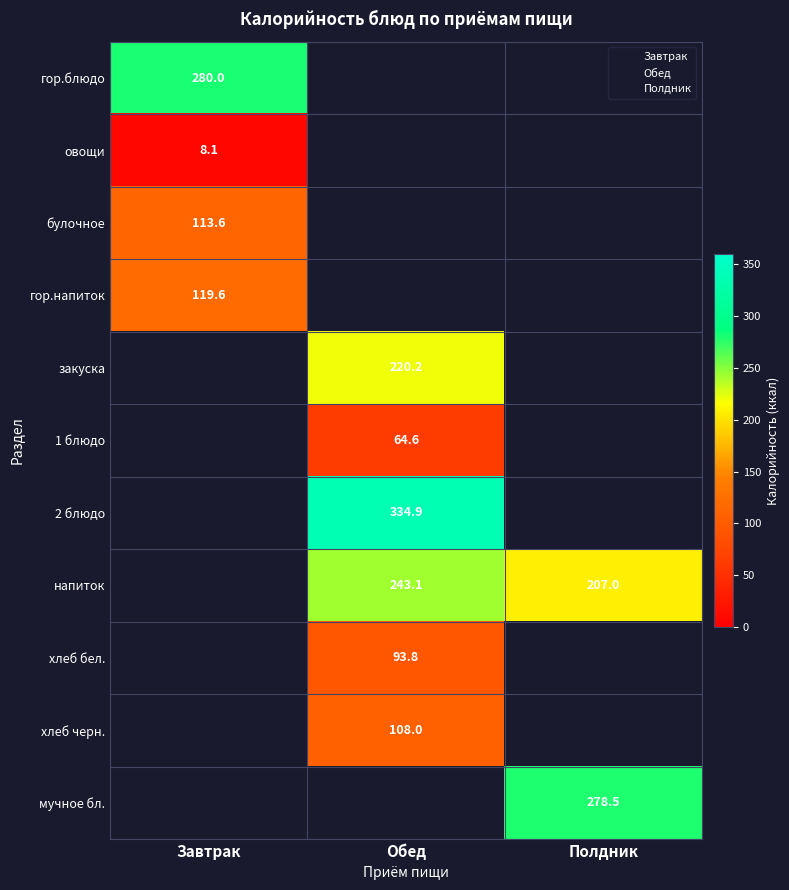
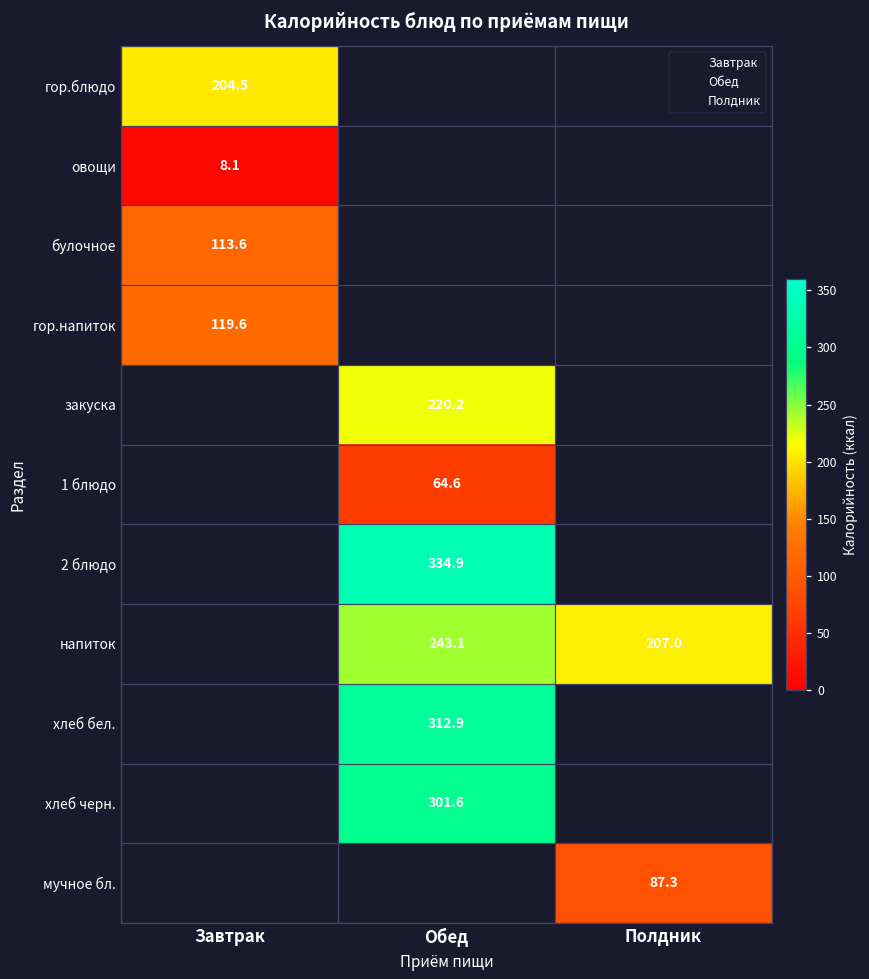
гор.блюдо, Завтрак: 280.0 -> 204.5
хлеб бел., Обед: 93.8 -> 312.9
хлеб черн., Обед: 108.0 -> 301.6
мучное бл., Полдник: 278.5 -> 87.3
